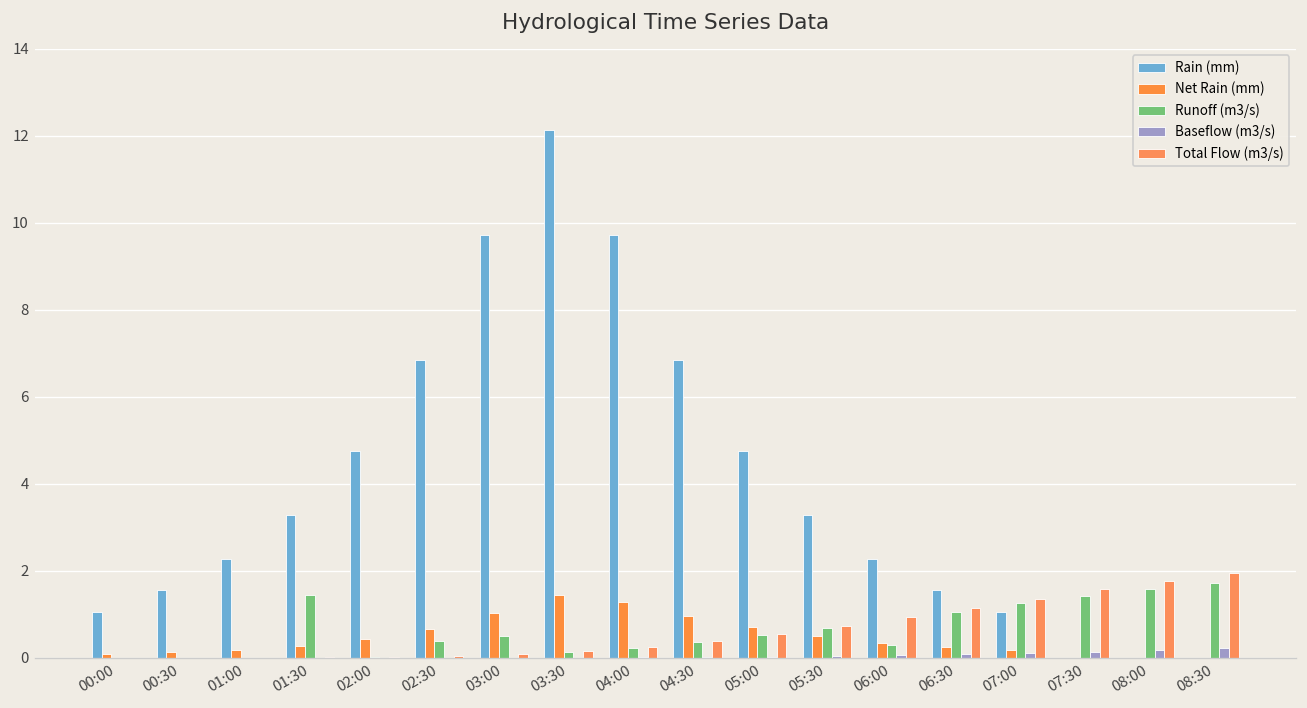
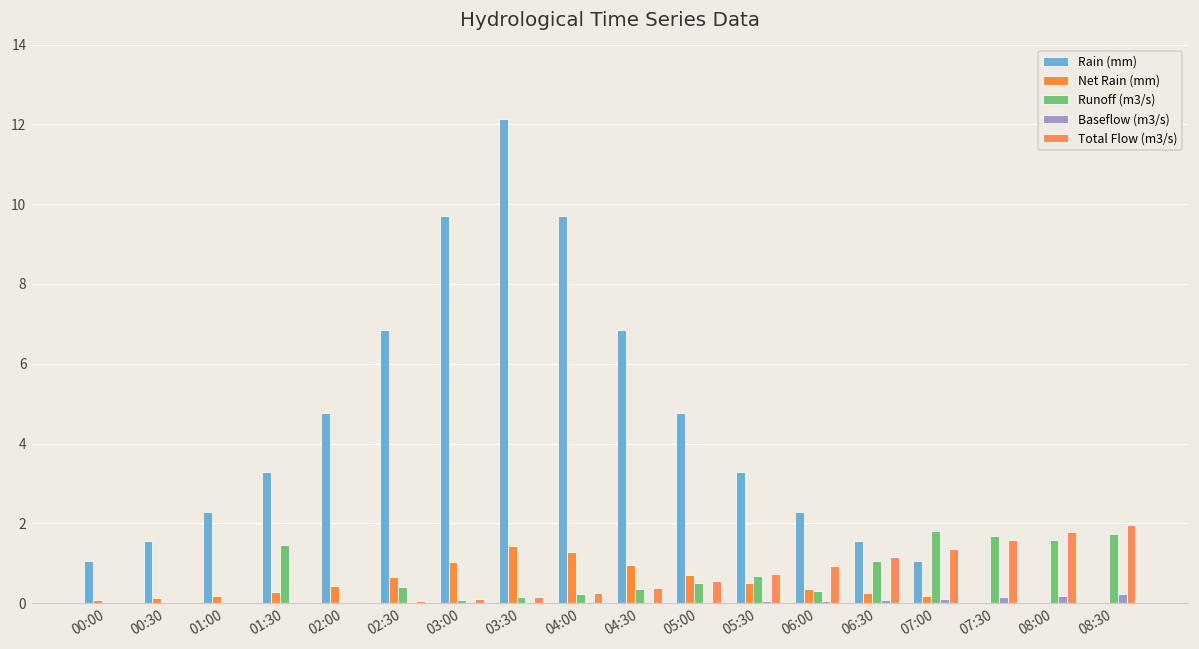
Runoff (m3/s), 03:00: 0.5 -> 0.1
Runoff (m3/s), 07:00: 1.3 -> 1.8
Runoff (m3/s), 07:30: 1.4 -> 1.7
